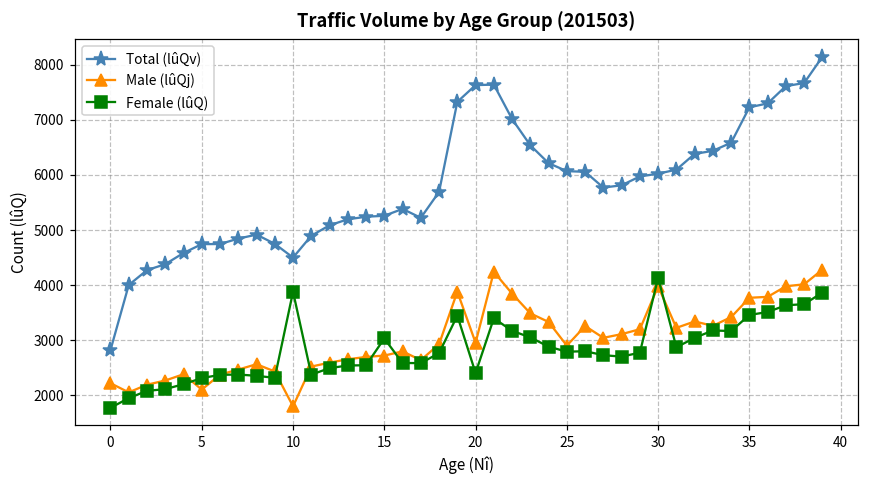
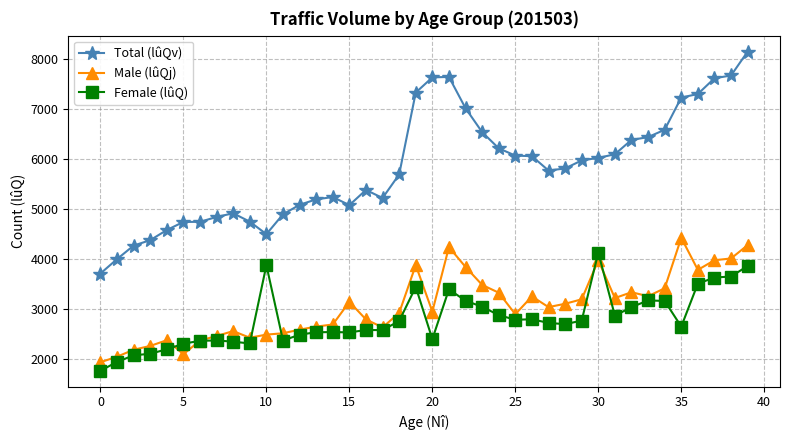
Total (lûQv), 0: 2800 -> 3700
Male (lûQj), 0: 2200 -> 1900
Male (lûQj), 10: 1800 -> 2500
Total (lûQv), 15: 5300 -> 5100
Male (lûQj), 15: 2700 -> 3100
Female (lûQ), 15: 3000 -> 2500
Male (lûQj), 35: 3800 -> 4400
Female (lûQ), 35: 3500 -> 2700
